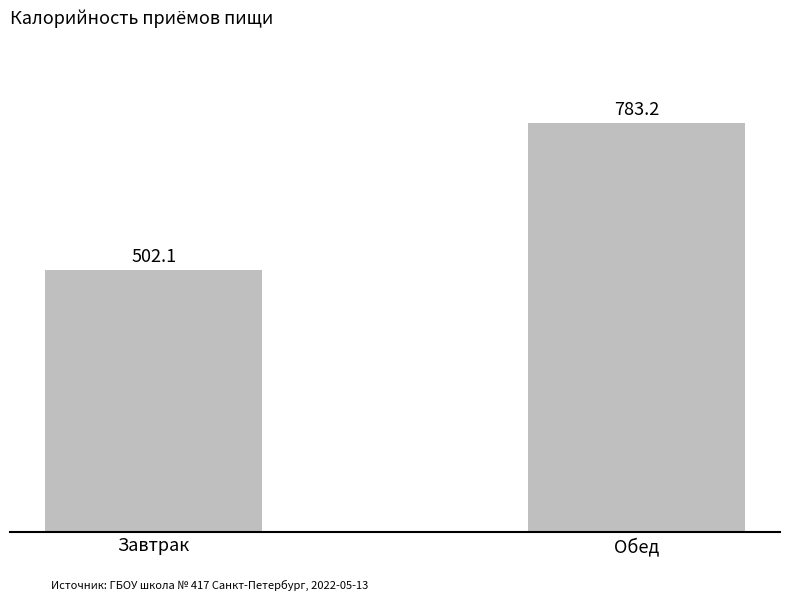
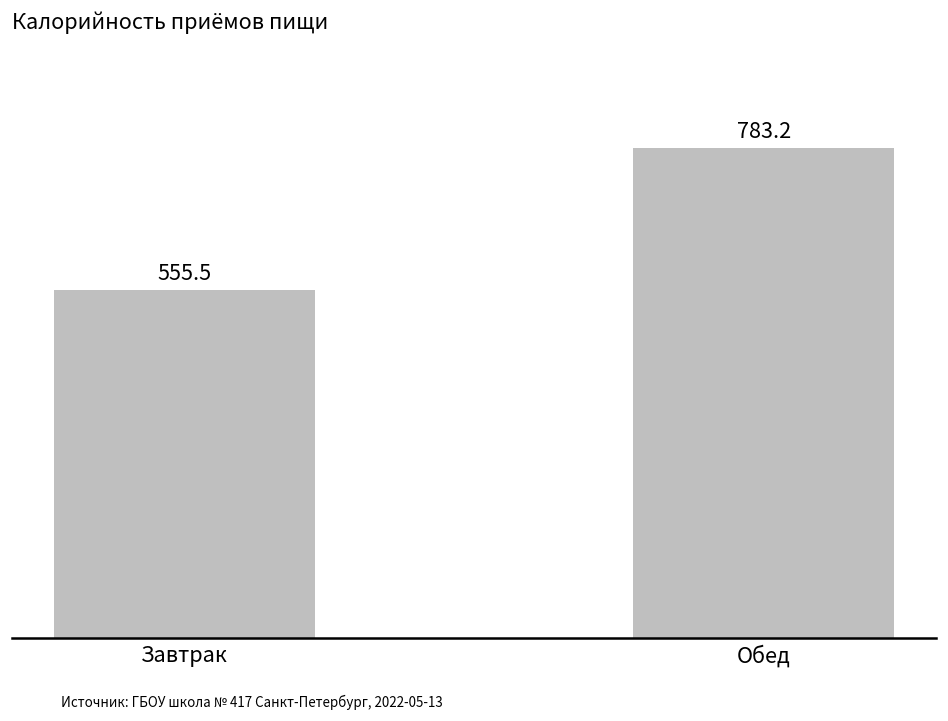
Завтрак: 502.1 -> 555.5
